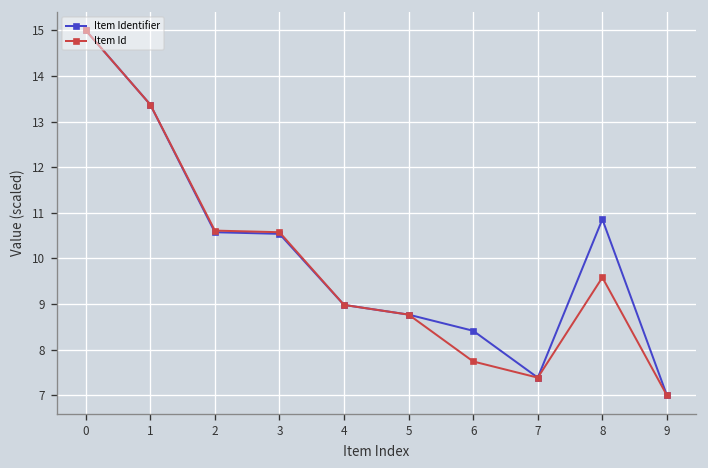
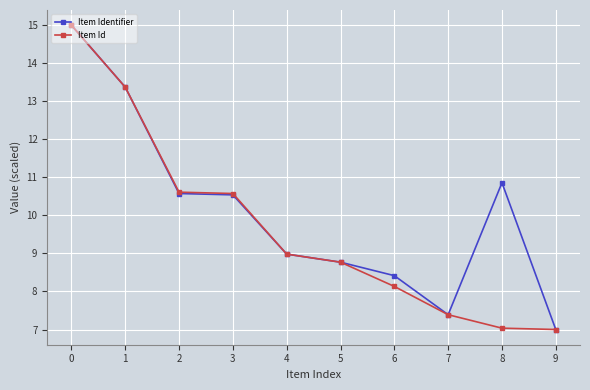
Item Id, 6: 7.7 -> 8.1
Item Id, 8: 9.6 -> 7.0
